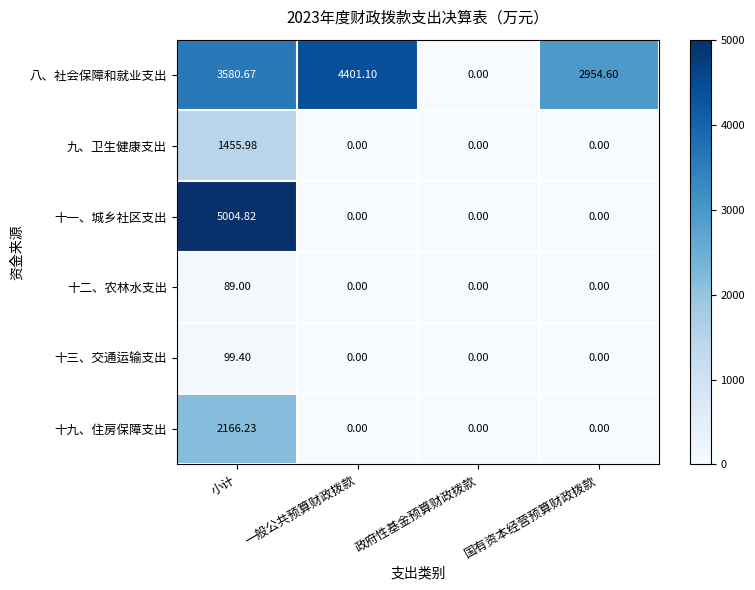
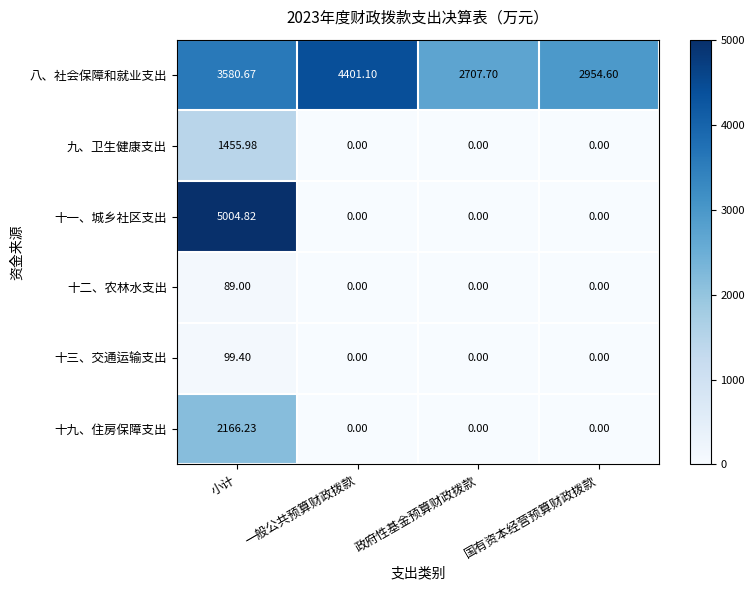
八、社会保障和就业支出, 政府性基金预算财政拨款: 0.00 -> 2707.70
